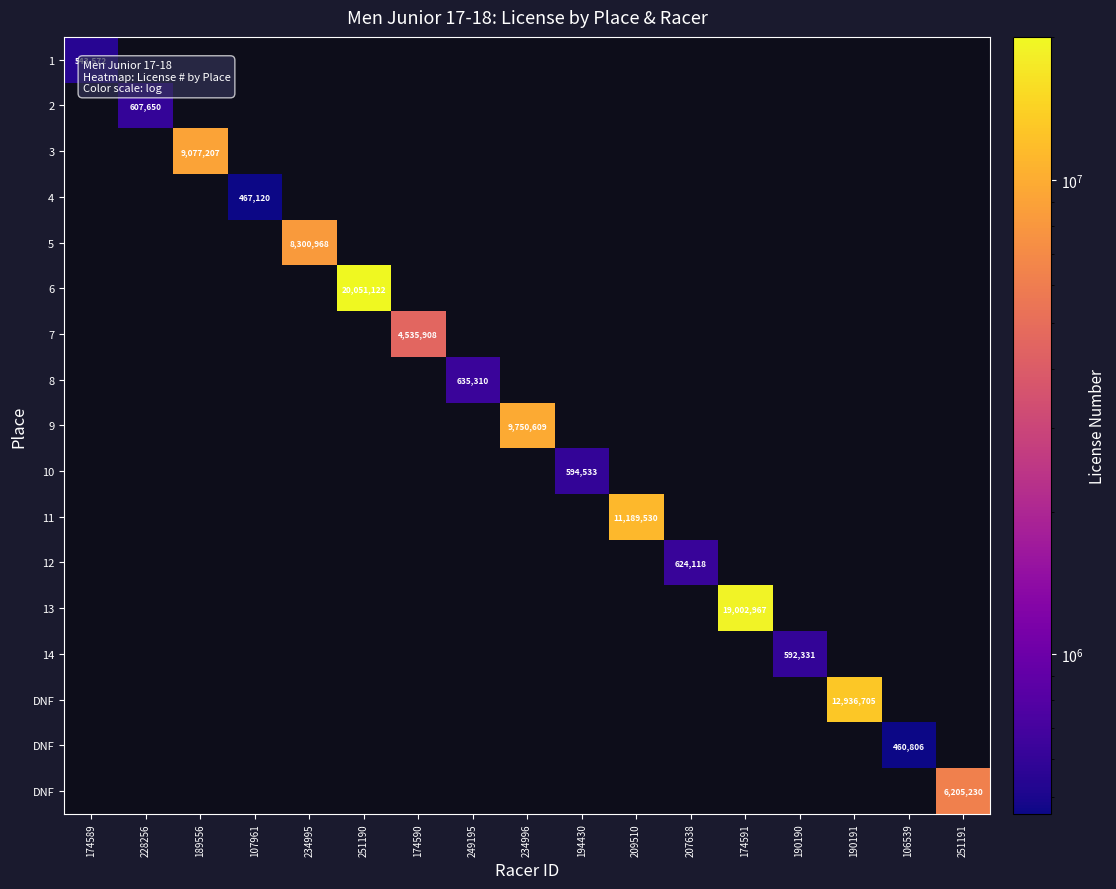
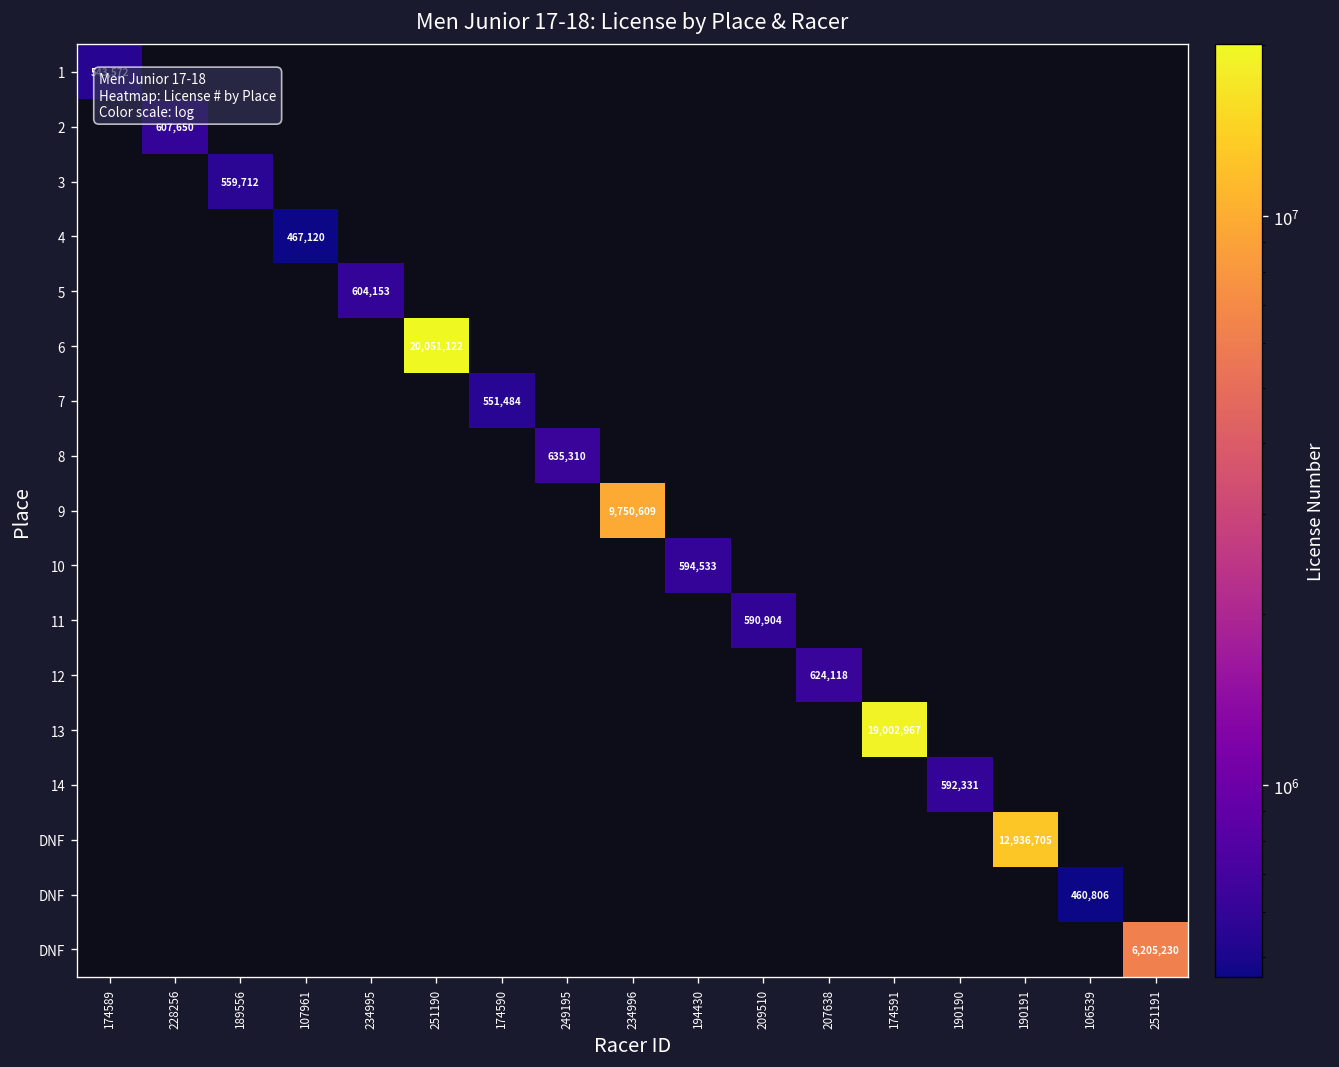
3, 189556: 9,077,207 -> 559,712
5, 234995: 8,300,968 -> 604,153
7, 174590: 4,535,908 -> 551,484
11, 209510: 11,189,530 -> 590,904
